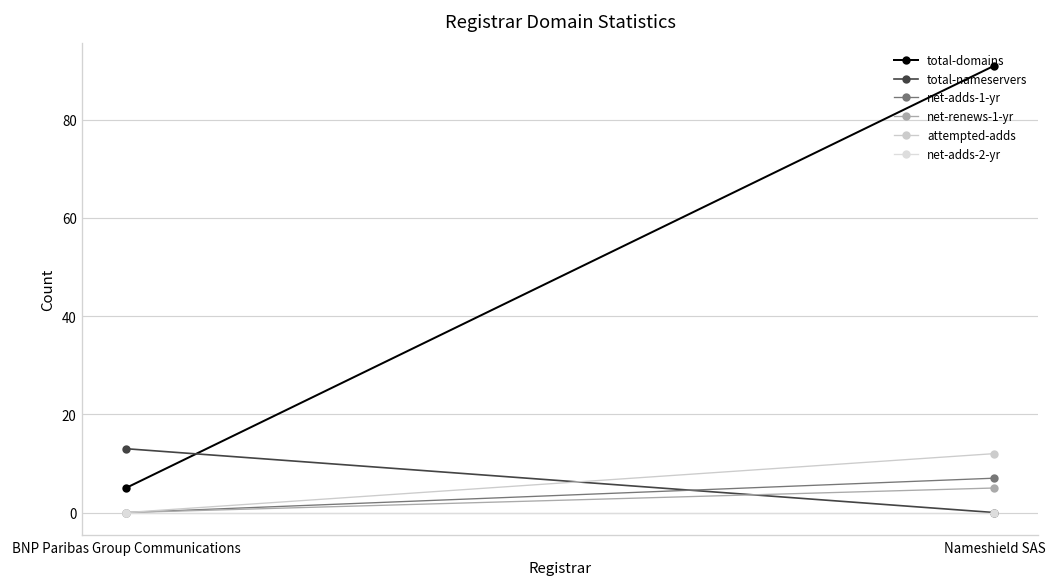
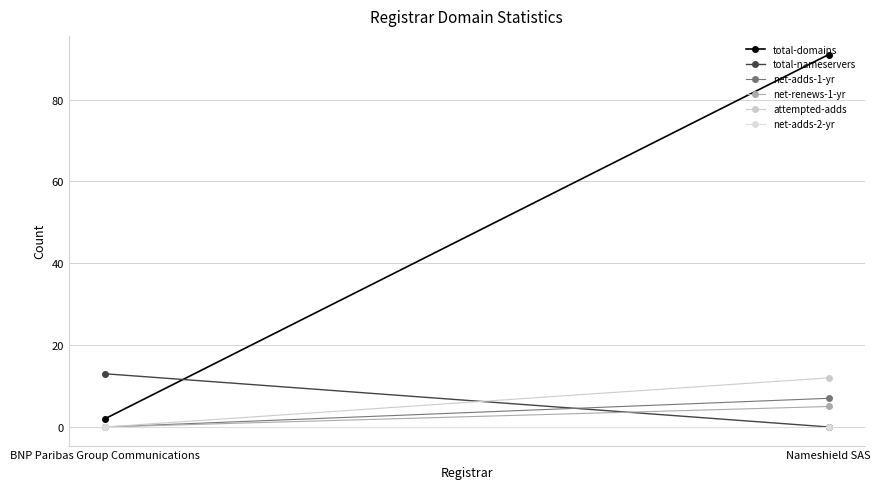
total-domains, BNP Paribas Group Communications: 5 -> 2
